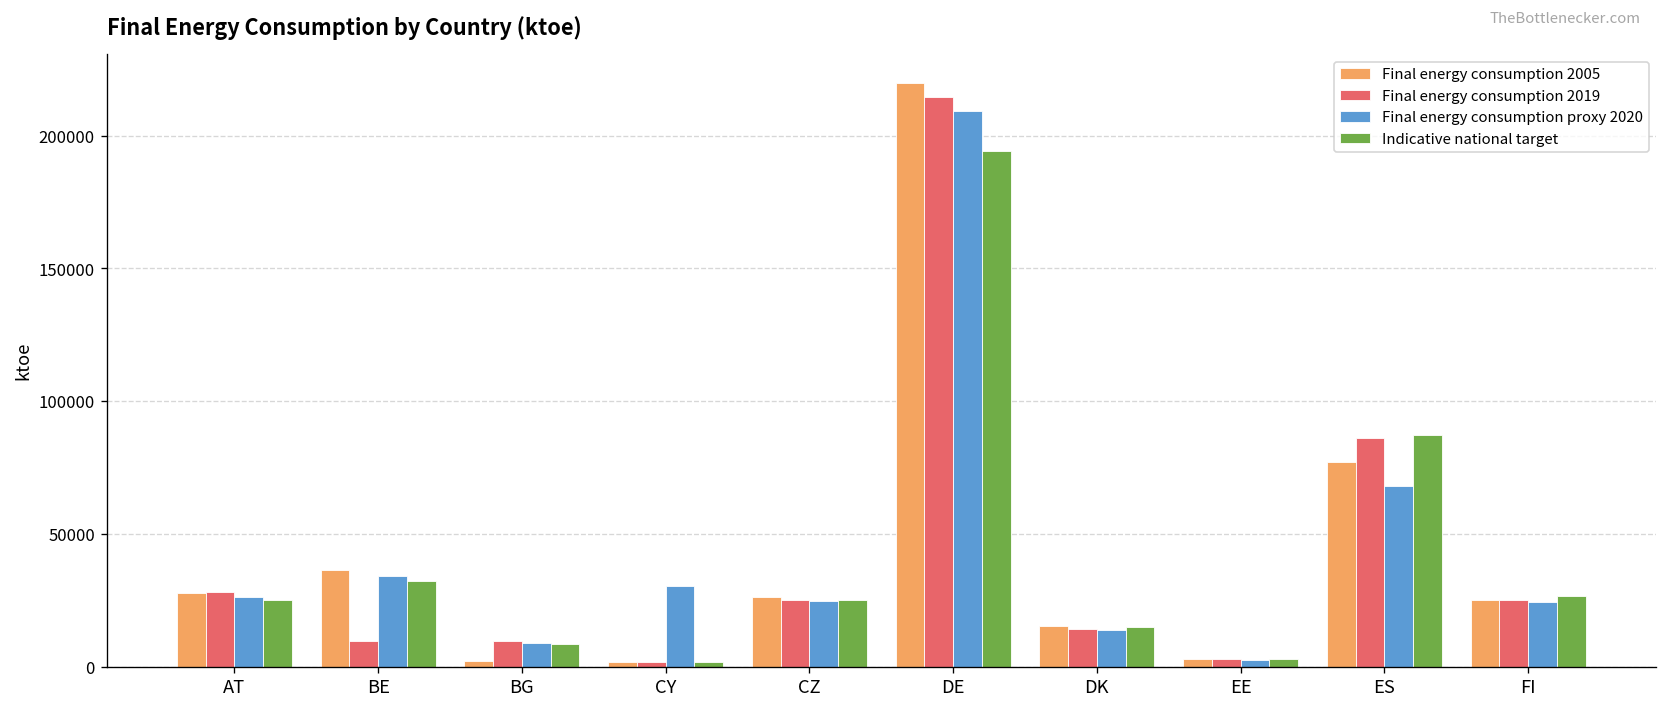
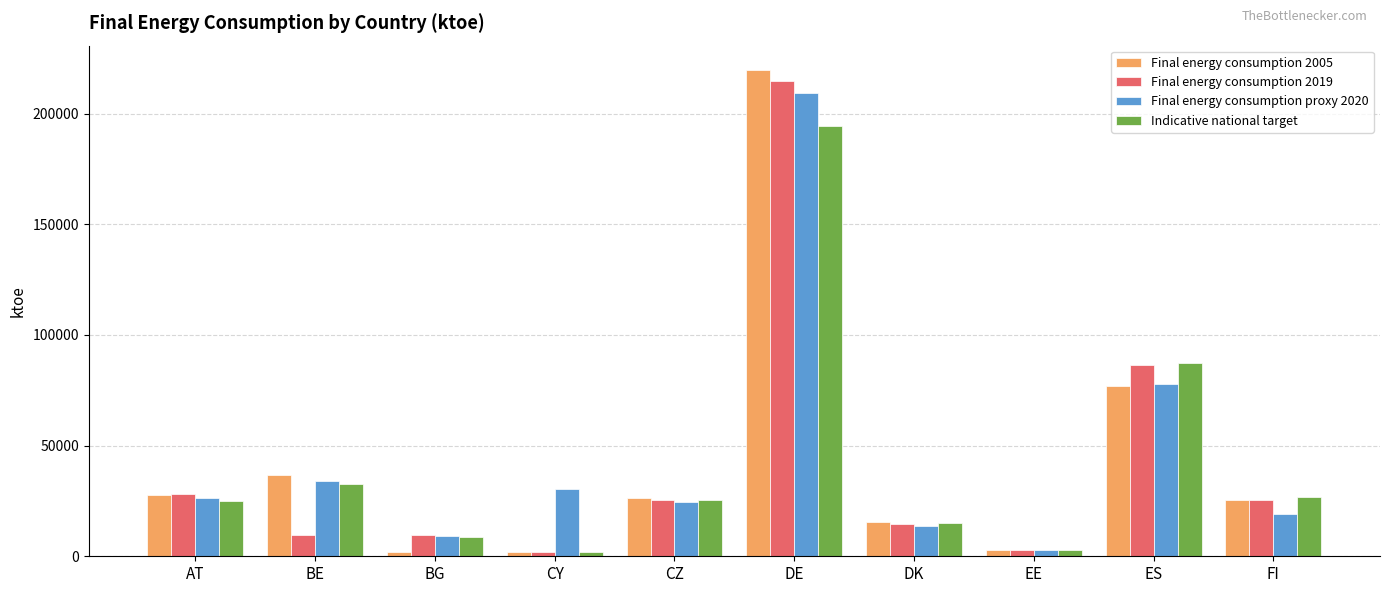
Final energy consumption proxy 2020, ES: 68000 -> 78000
Final energy consumption proxy 2020, FI: 24000 -> 19000
